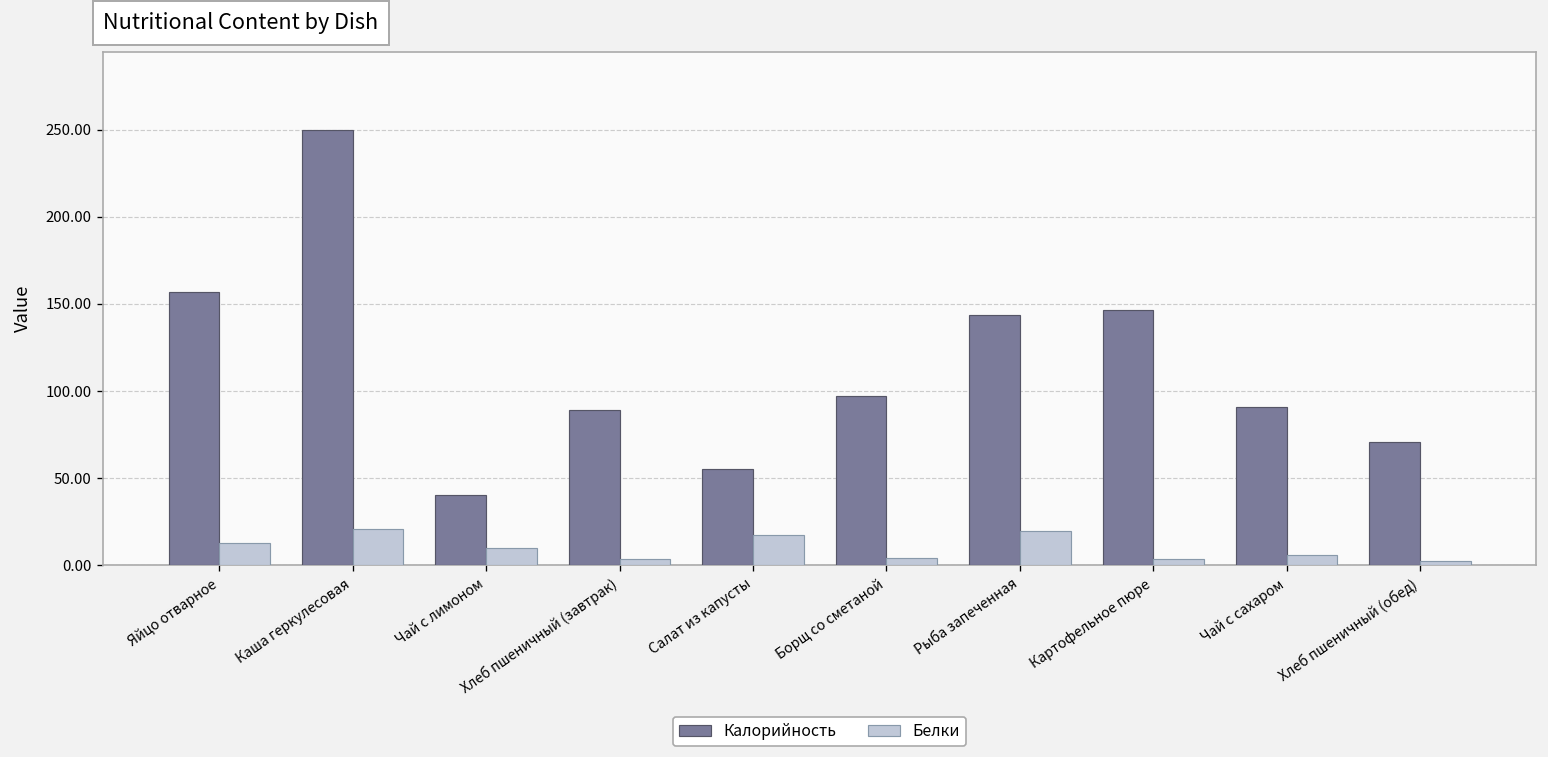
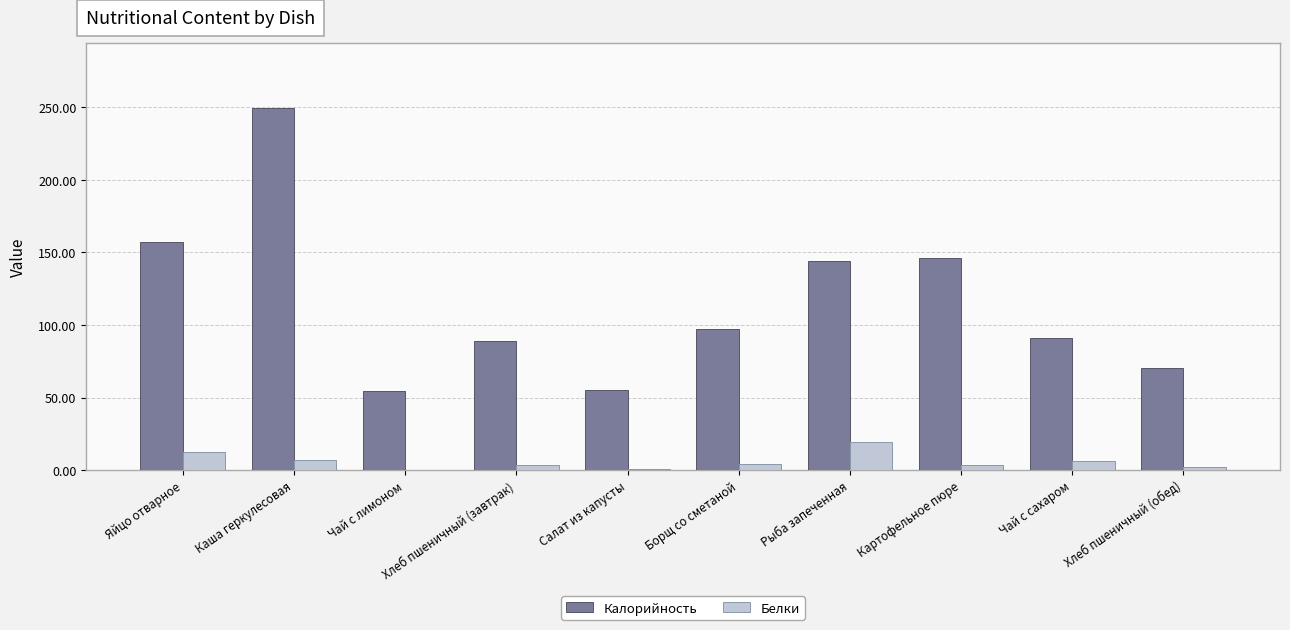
Белки, Каша геркулесовая: 20 -> 7
Калорийность, Чай с лимоном: 40 -> 55
Белки, Чай с лимоном: 10 -> 0
Белки, Салат из капусты: 18 -> 1
